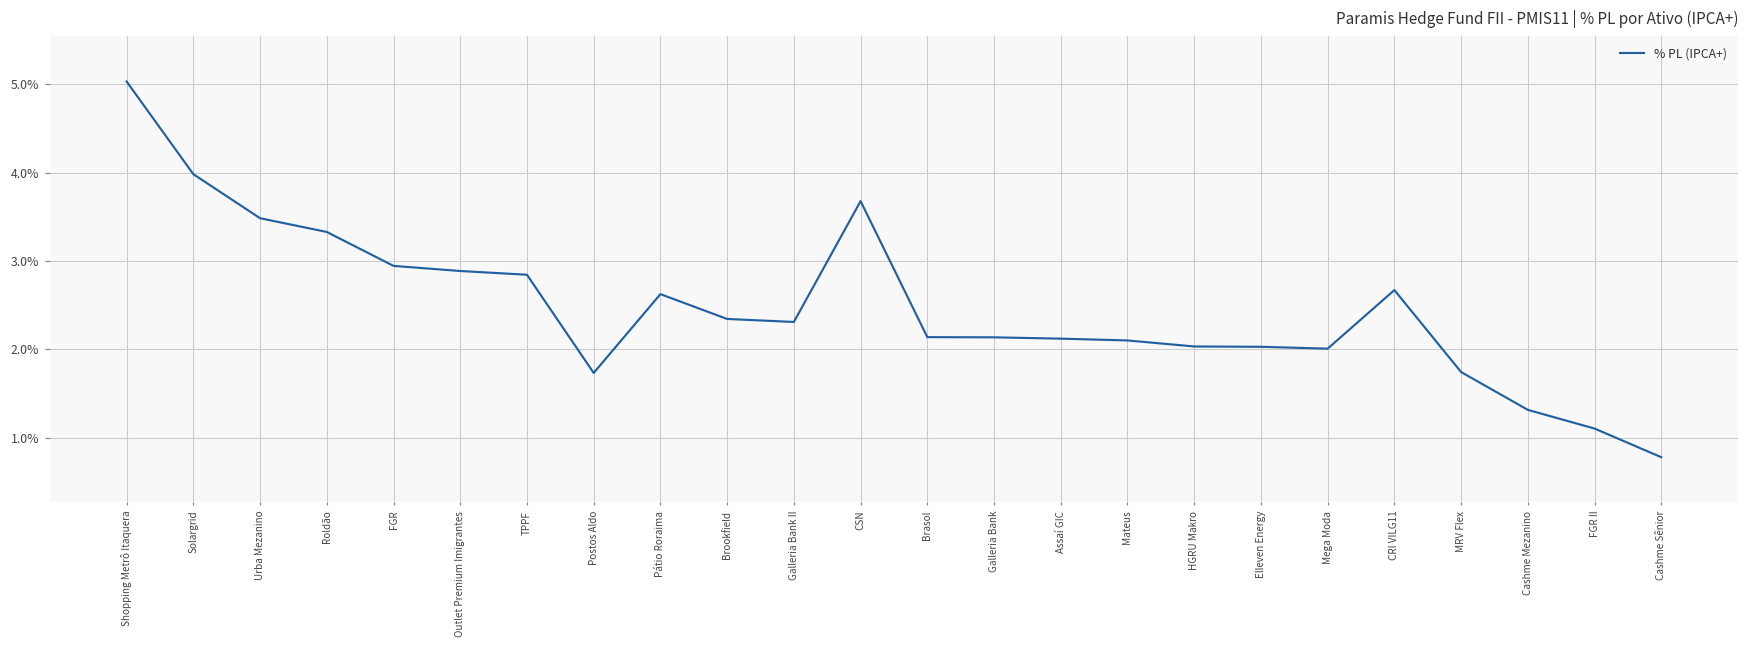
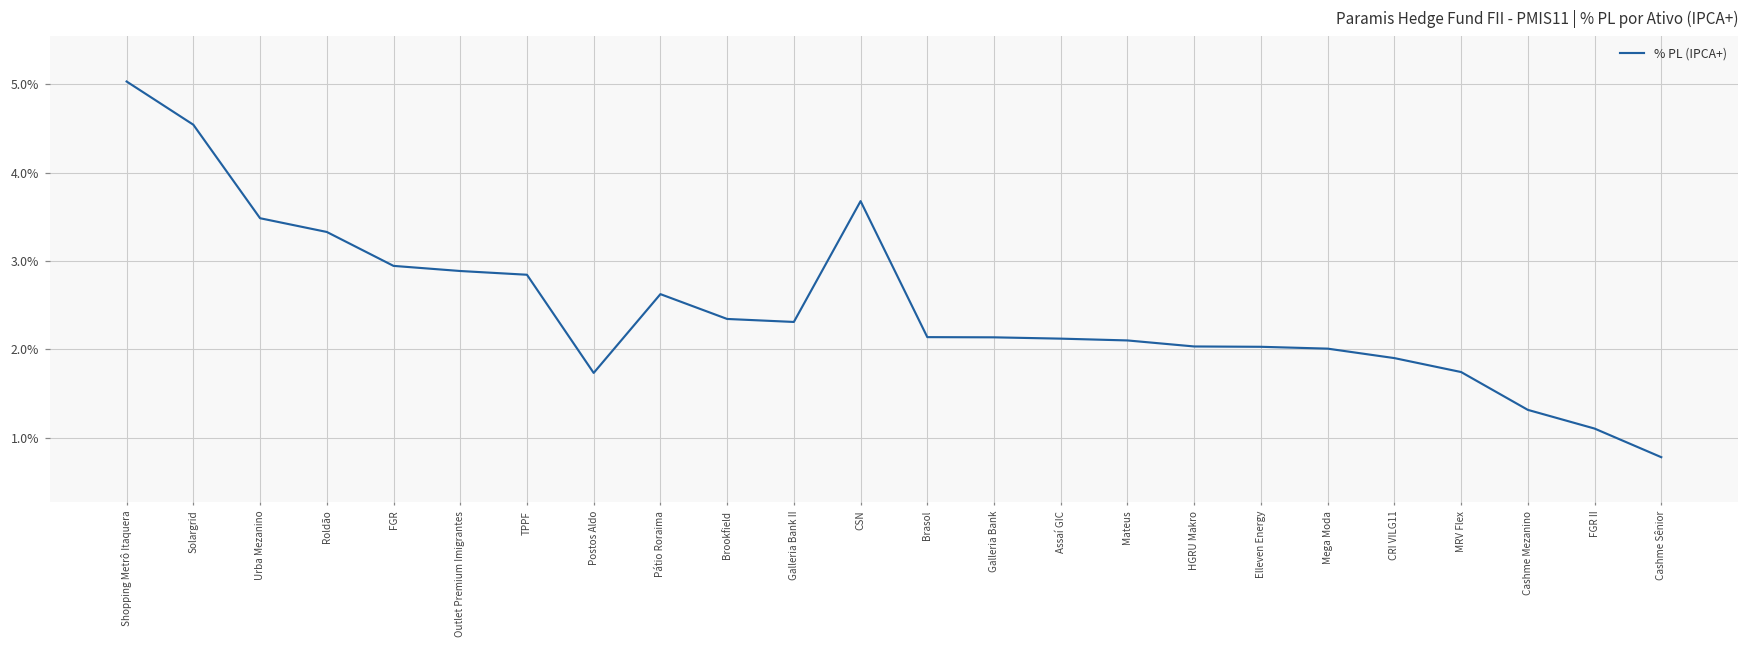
Solargrid: 4.0% -> 4.5%
CRI VILG11: 2.7% -> 1.9%
